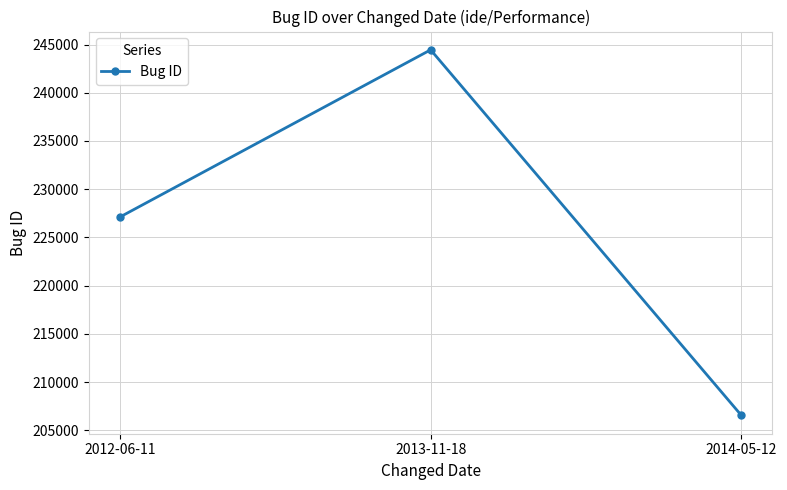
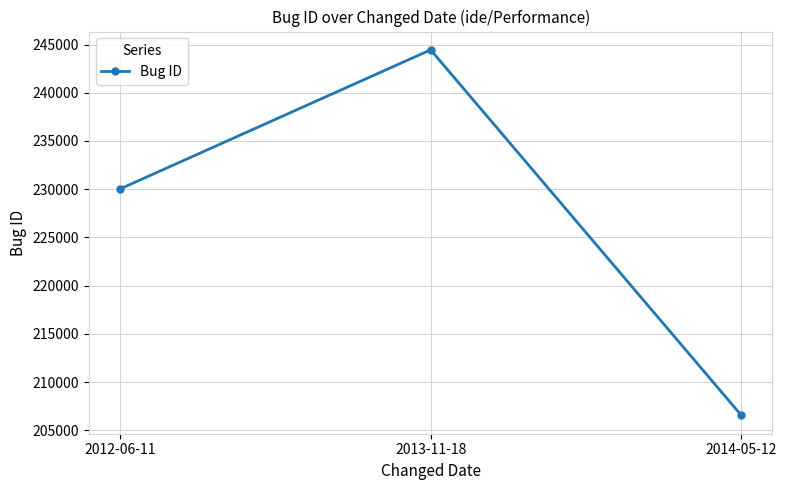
2012-06-11: 227000 -> 230000
